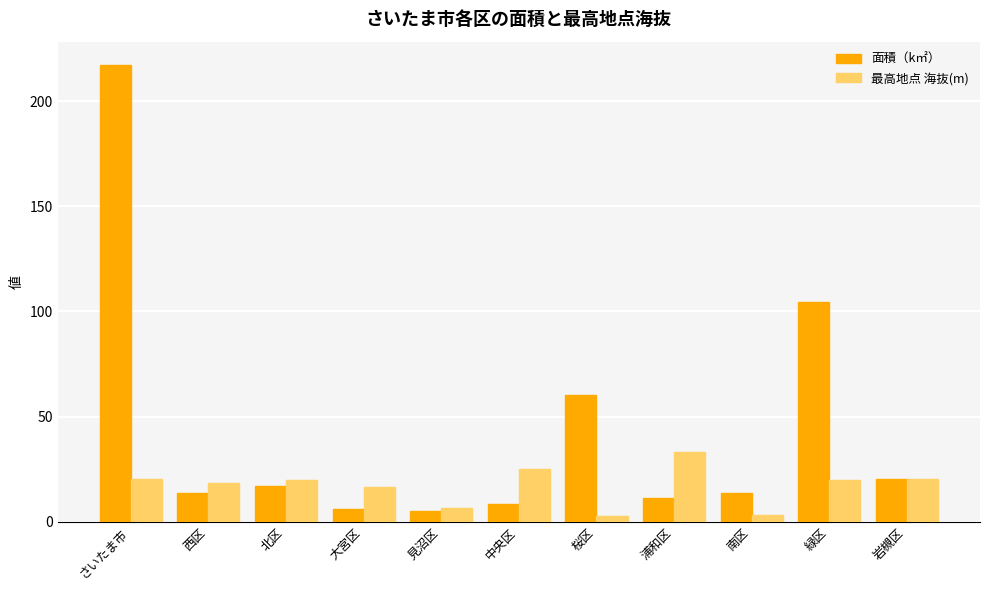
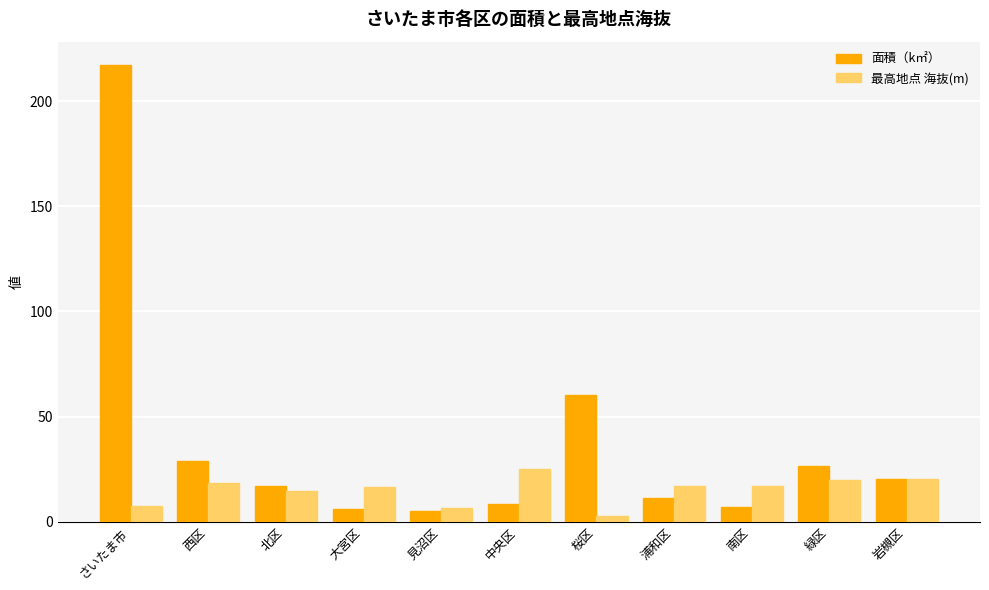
最高地点 海抜(m), さいたま市: 20 -> 8
面積（k㎡）, 西区: 14 -> 29
最高地点 海抜(m), 北区: 20 -> 15
最高地点 海抜(m), 浦和区: 33 -> 17
面積（k㎡）, 南区: 14 -> 7
最高地点 海抜(m), 南区: 3 -> 17
面積（k㎡）, 緑区: 105 -> 26
